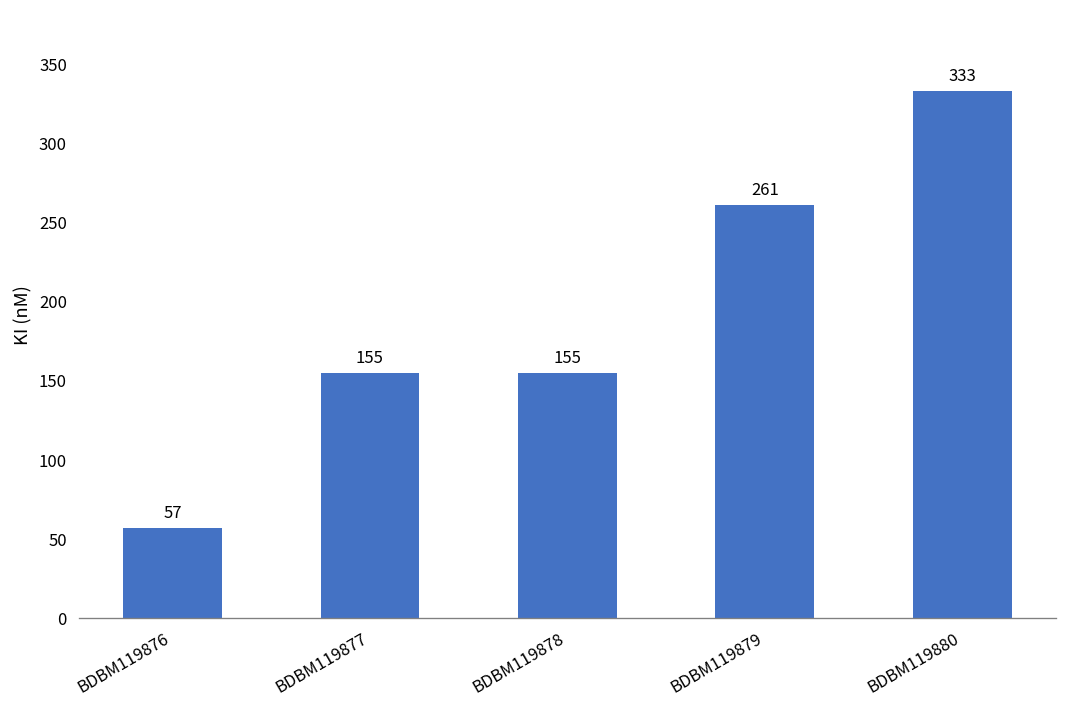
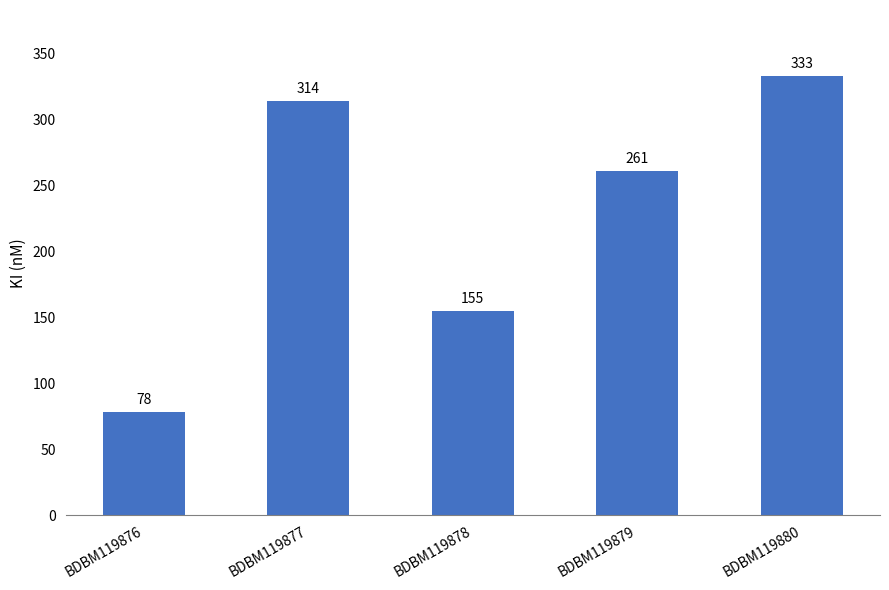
BDBM119876: 57 -> 78
BDBM119877: 155 -> 314
